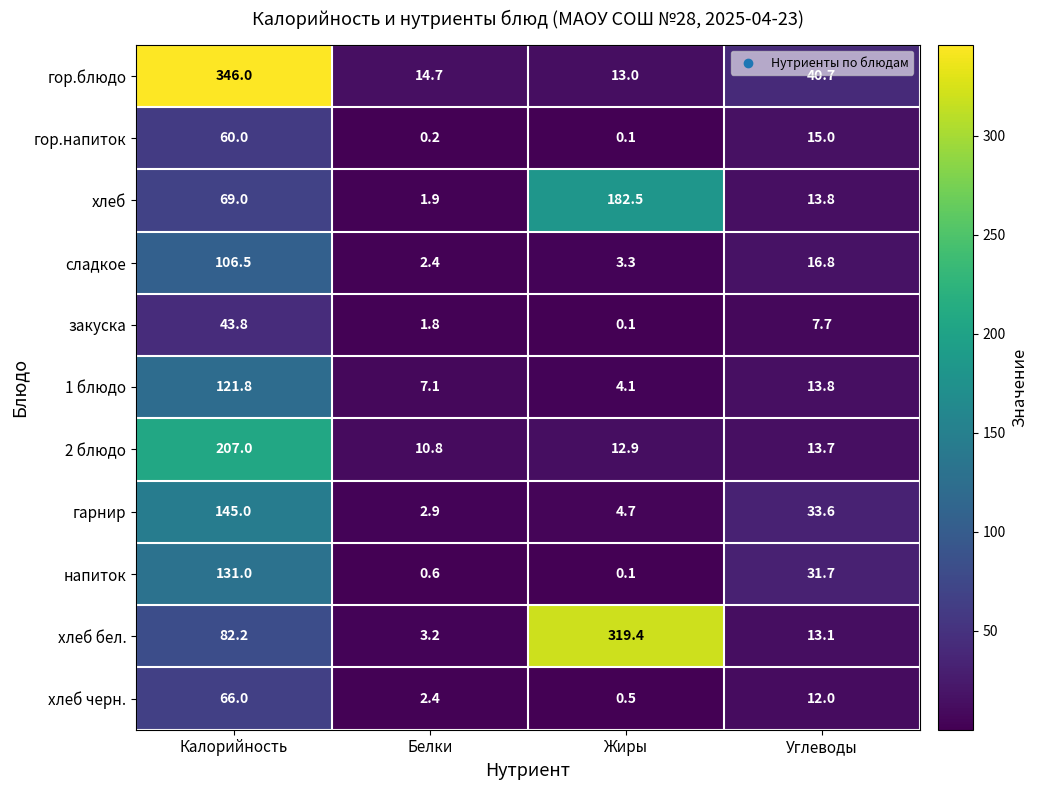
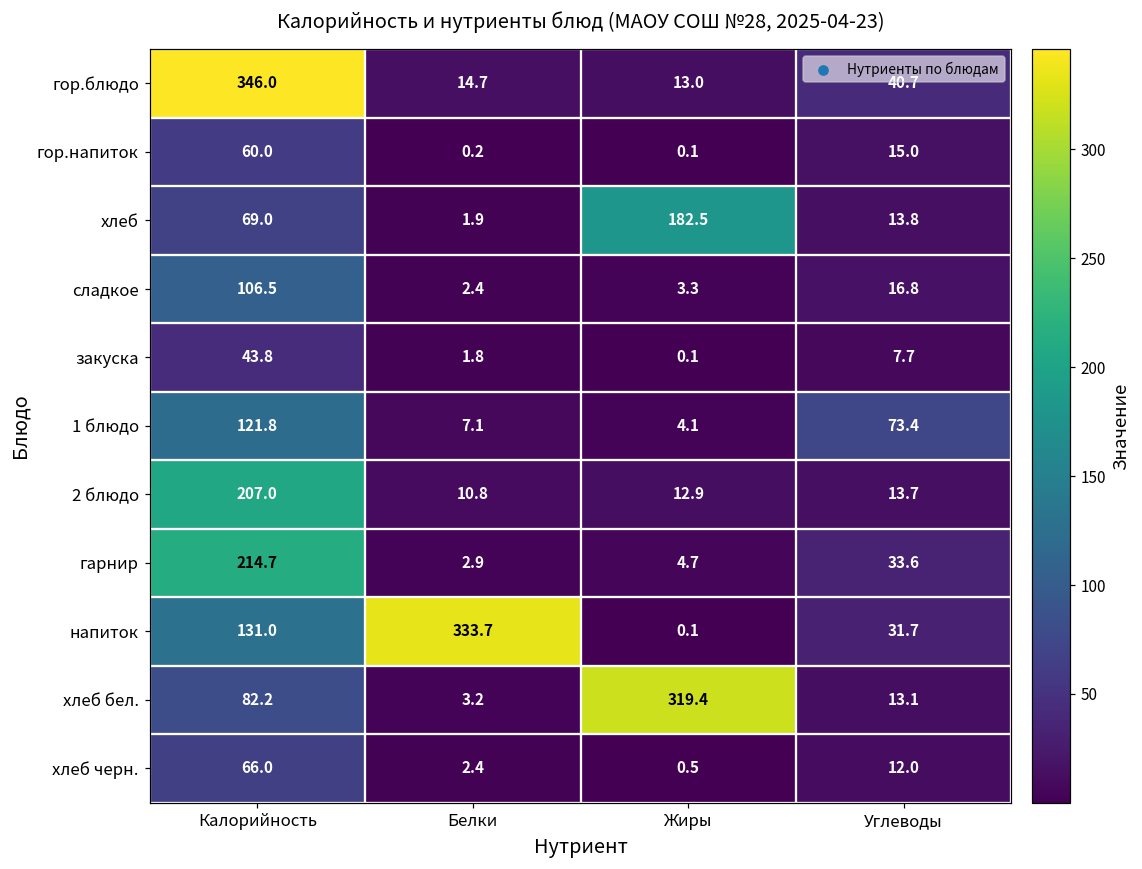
1 блюдо, Углеводы: 13.8 -> 73.4
гарнир, Калорийность: 145.0 -> 214.7
напиток, Белки: 0.6 -> 333.7
